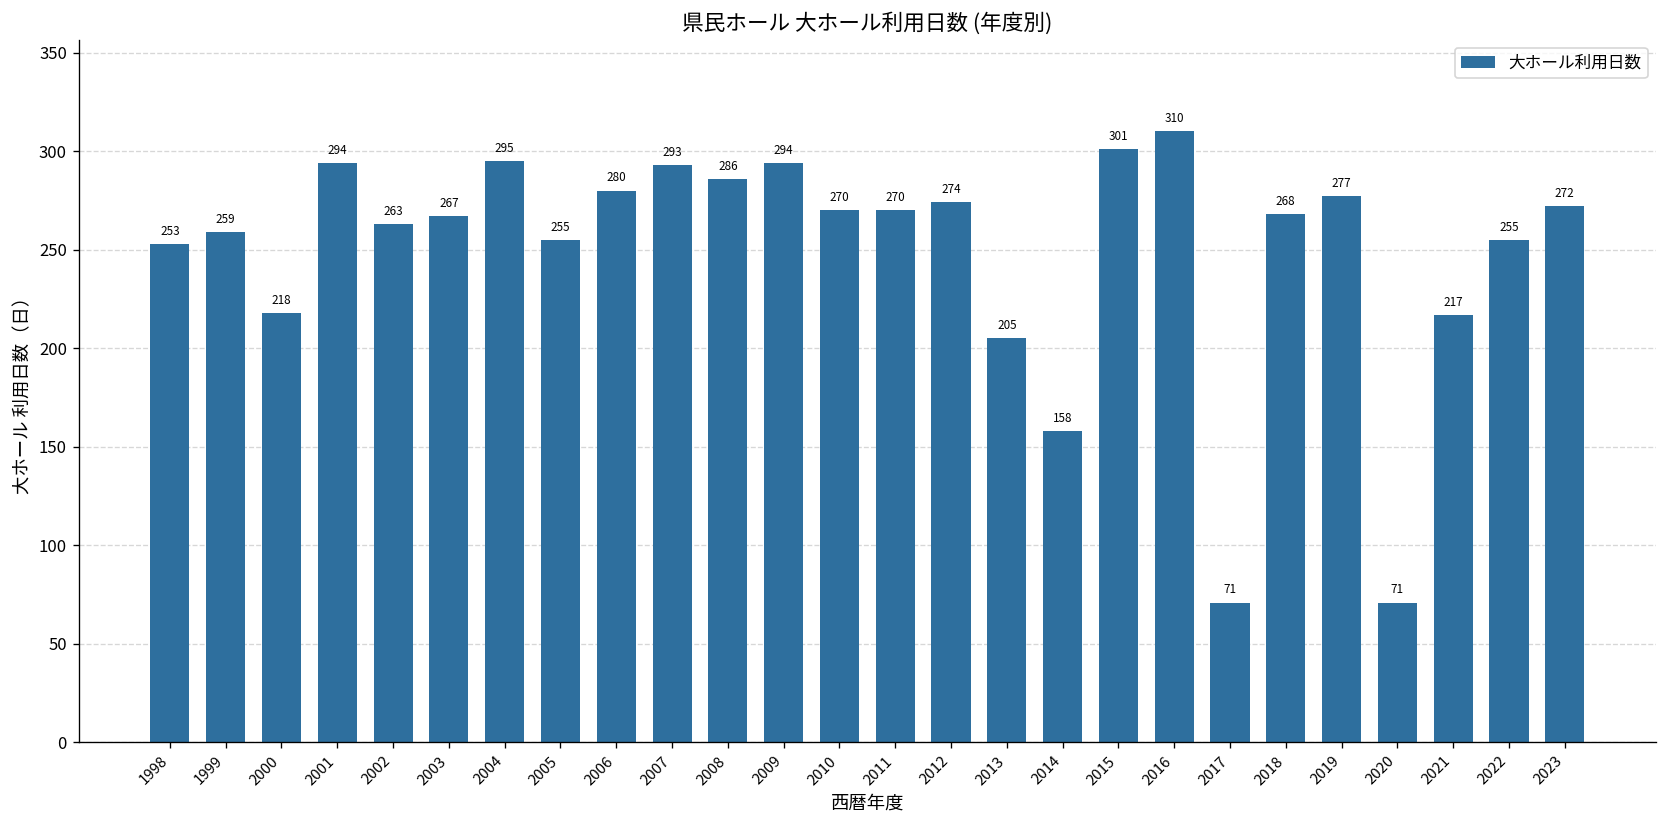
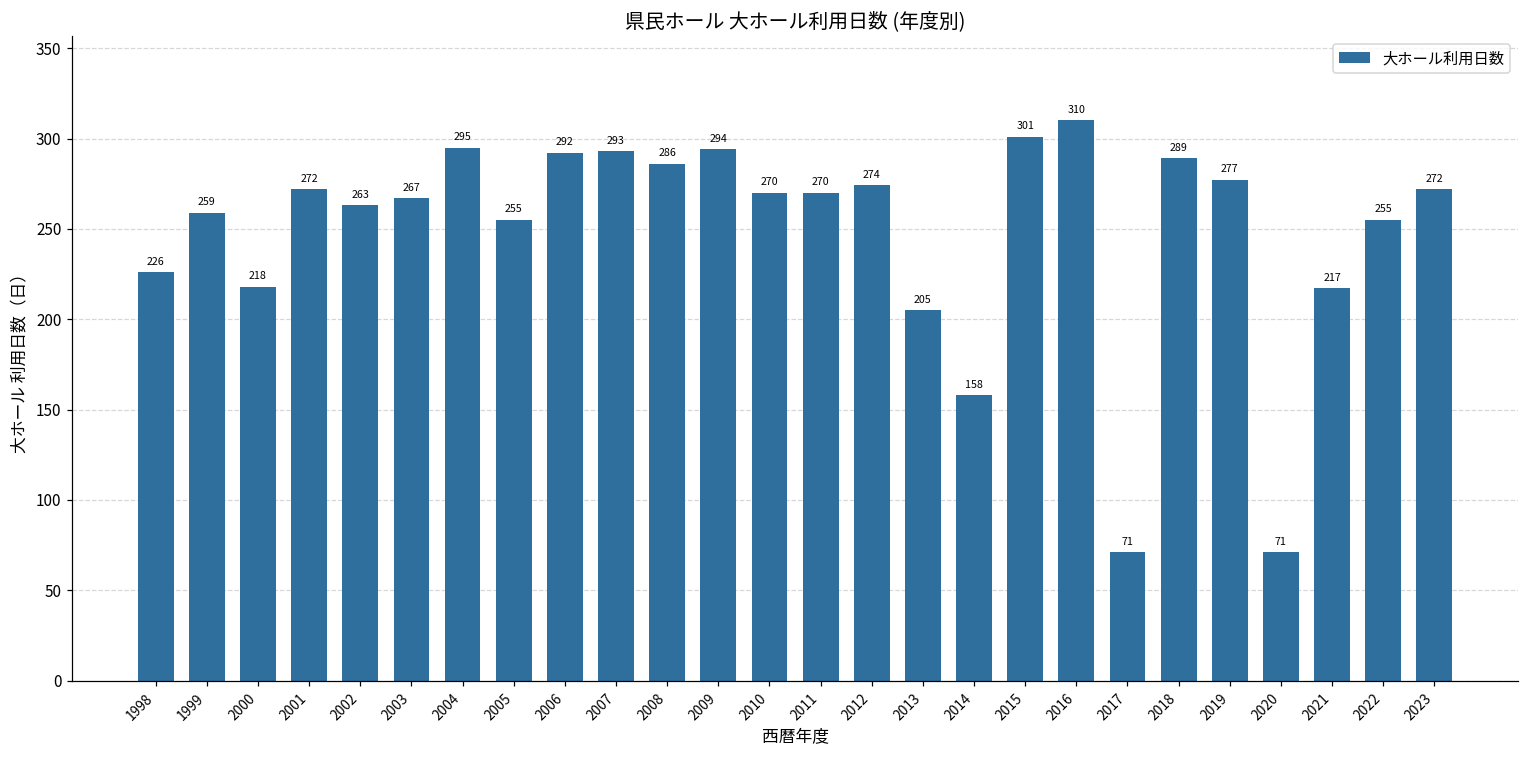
1998: 253 -> 226
2001: 294 -> 272
2006: 280 -> 292
2018: 268 -> 289
